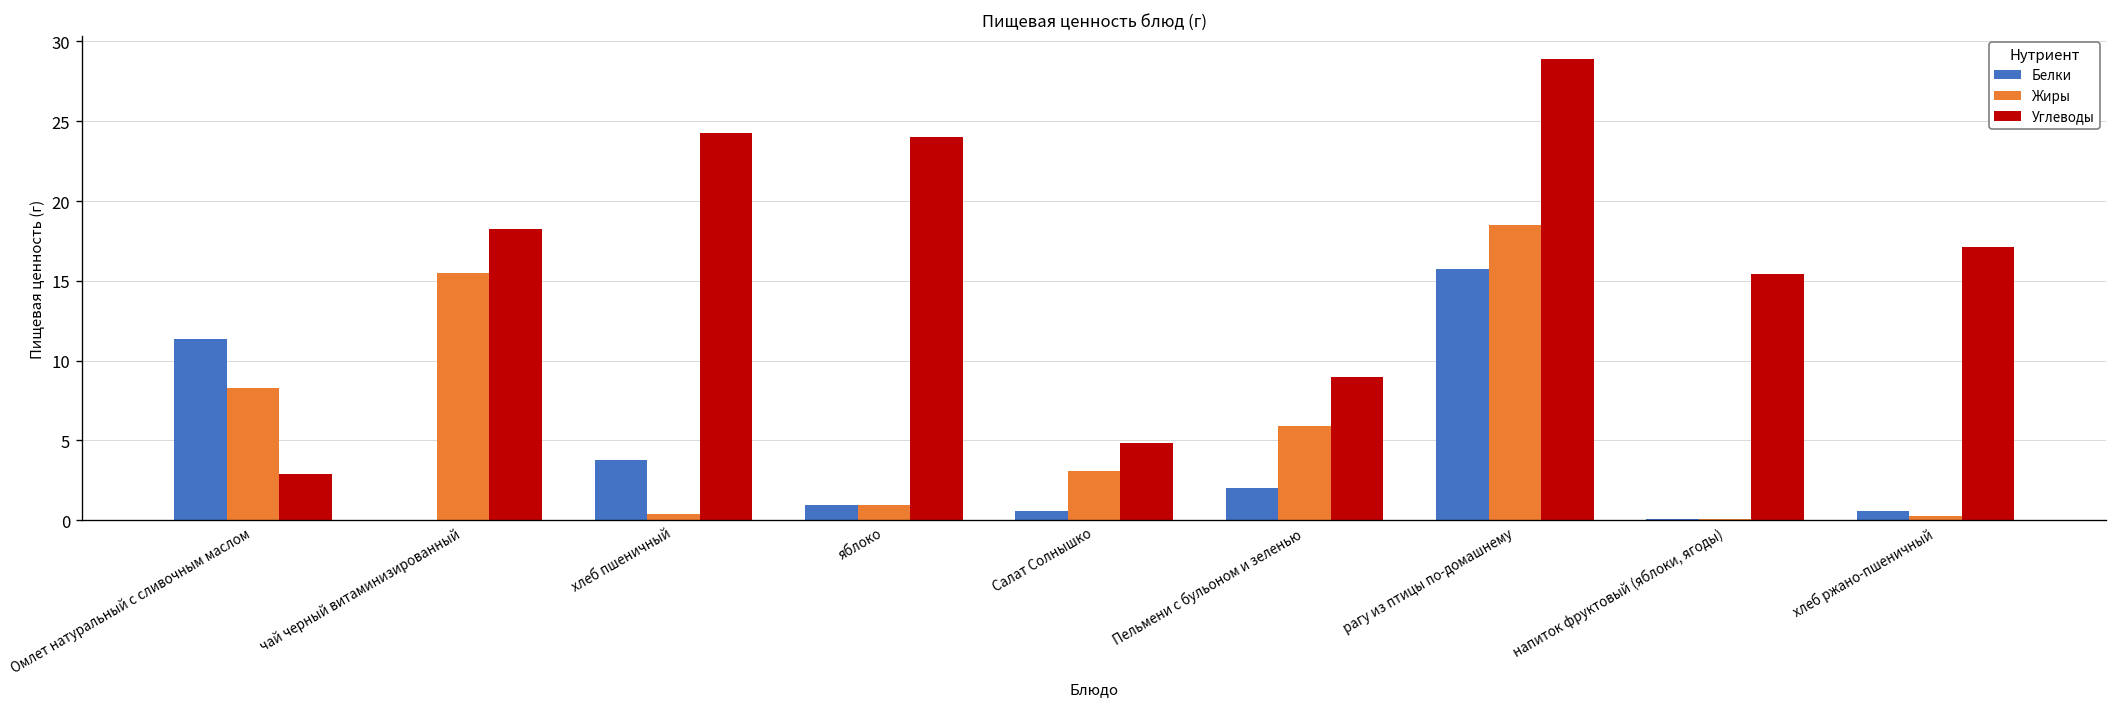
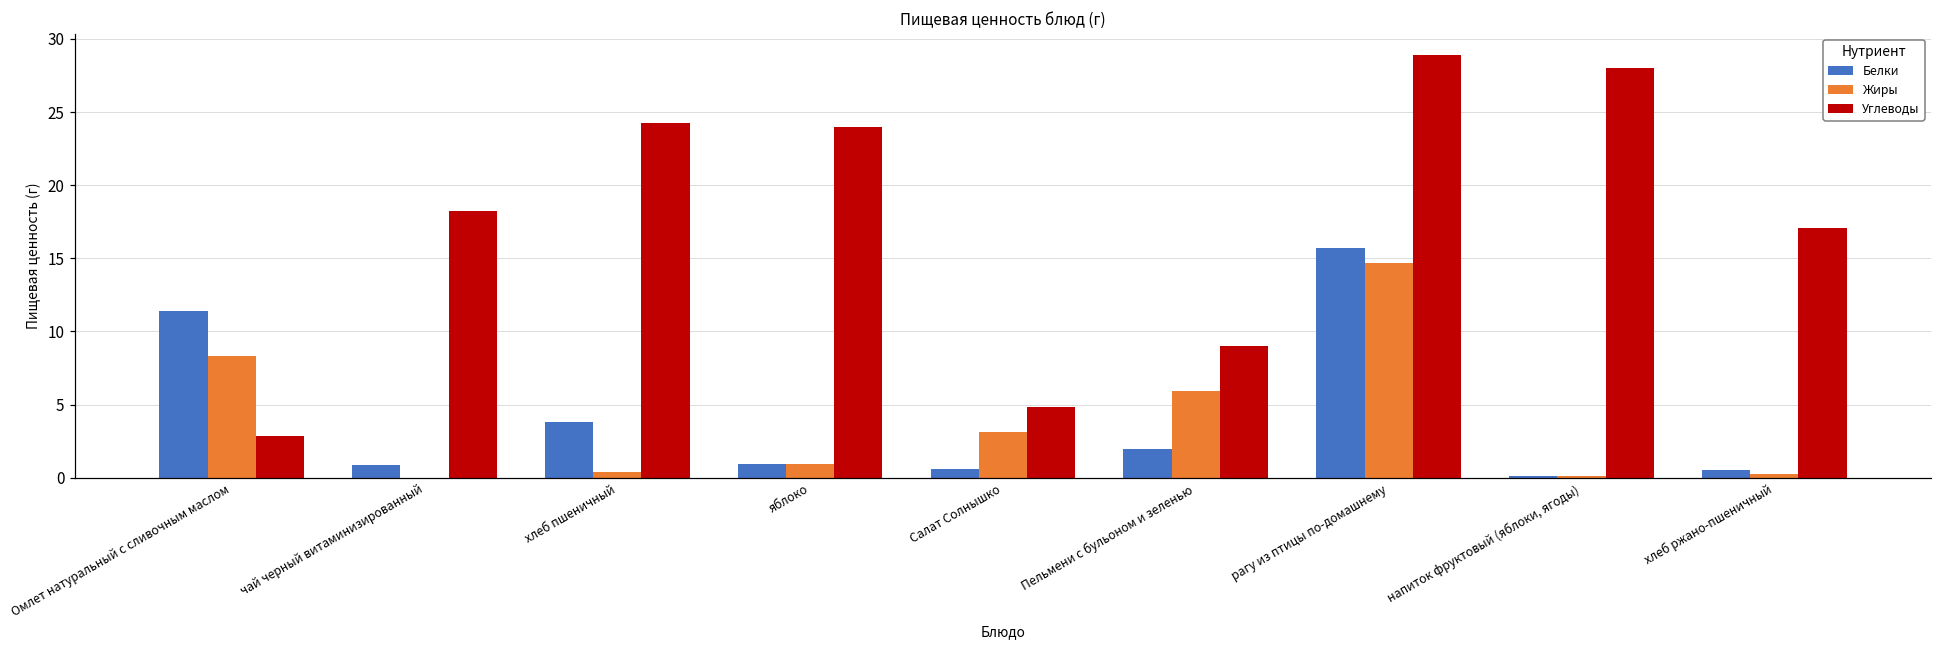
Белки, чай черный витаминизированный: 0.0 -> 0.8
Жиры, чай черный витаминизированный: 15.5 -> 0.0
Жиры, рагу из птицы по-домашнему: 18.5 -> 14.7
Углеводы, напиток фруктовый (яблоки, ягоды): 15.4 -> 28.0
